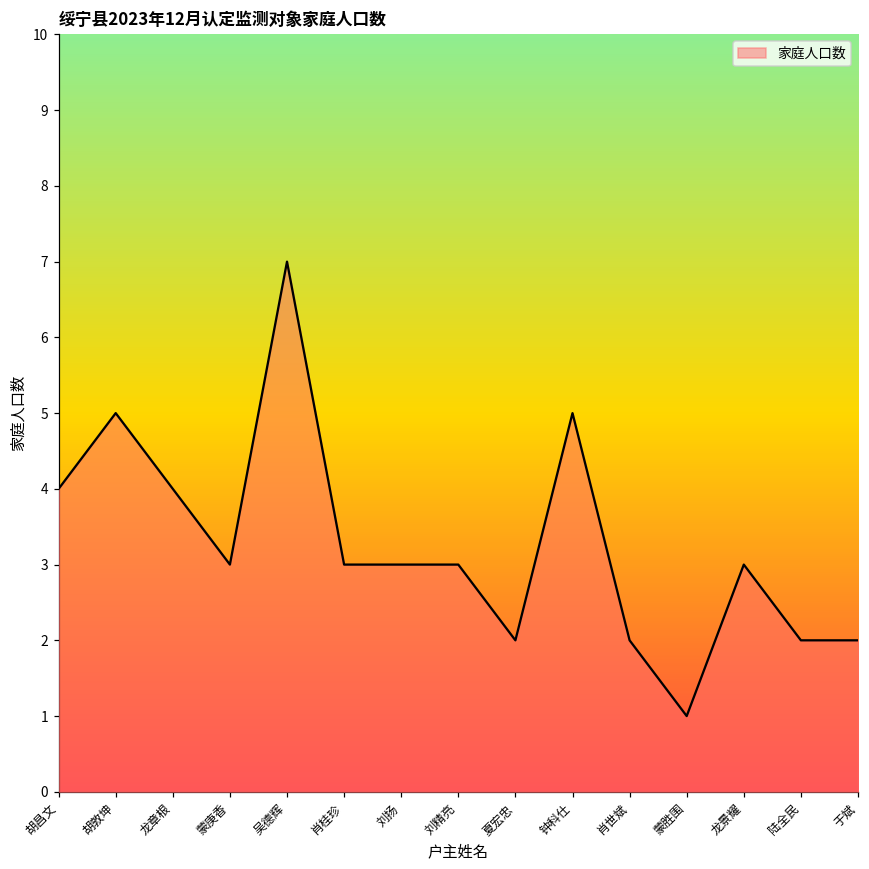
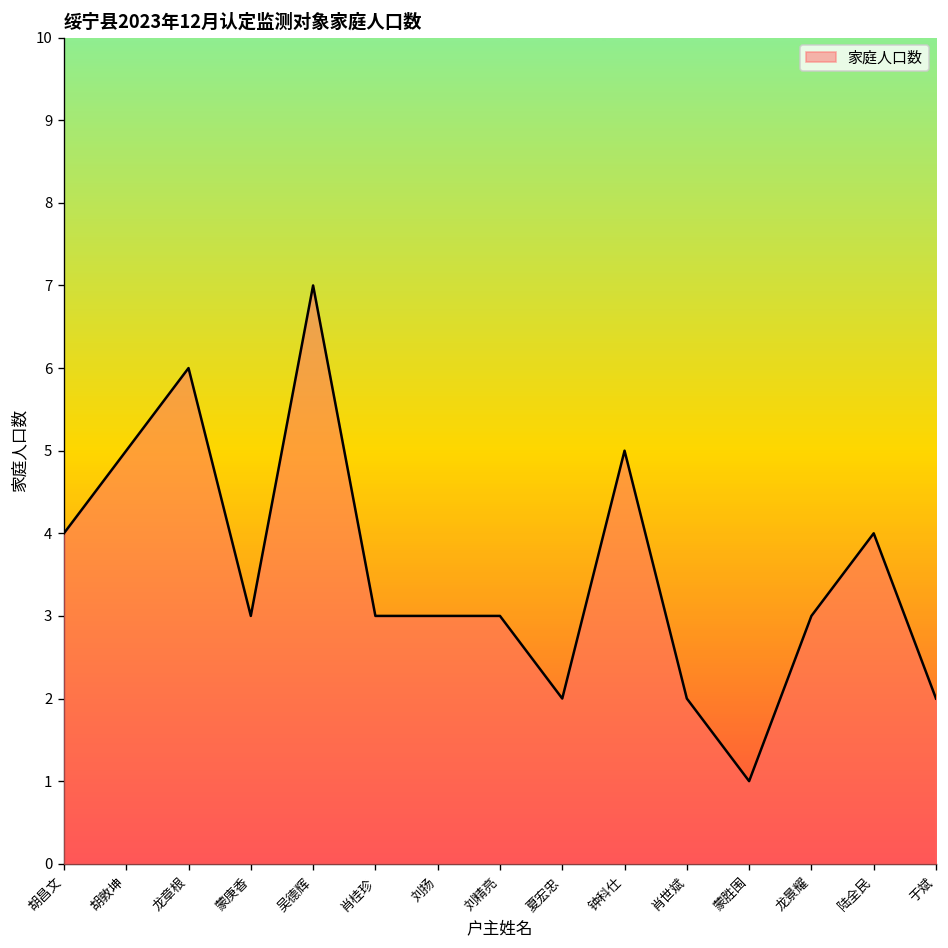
龙章根: 4 -> 6
陆全民: 2 -> 4
